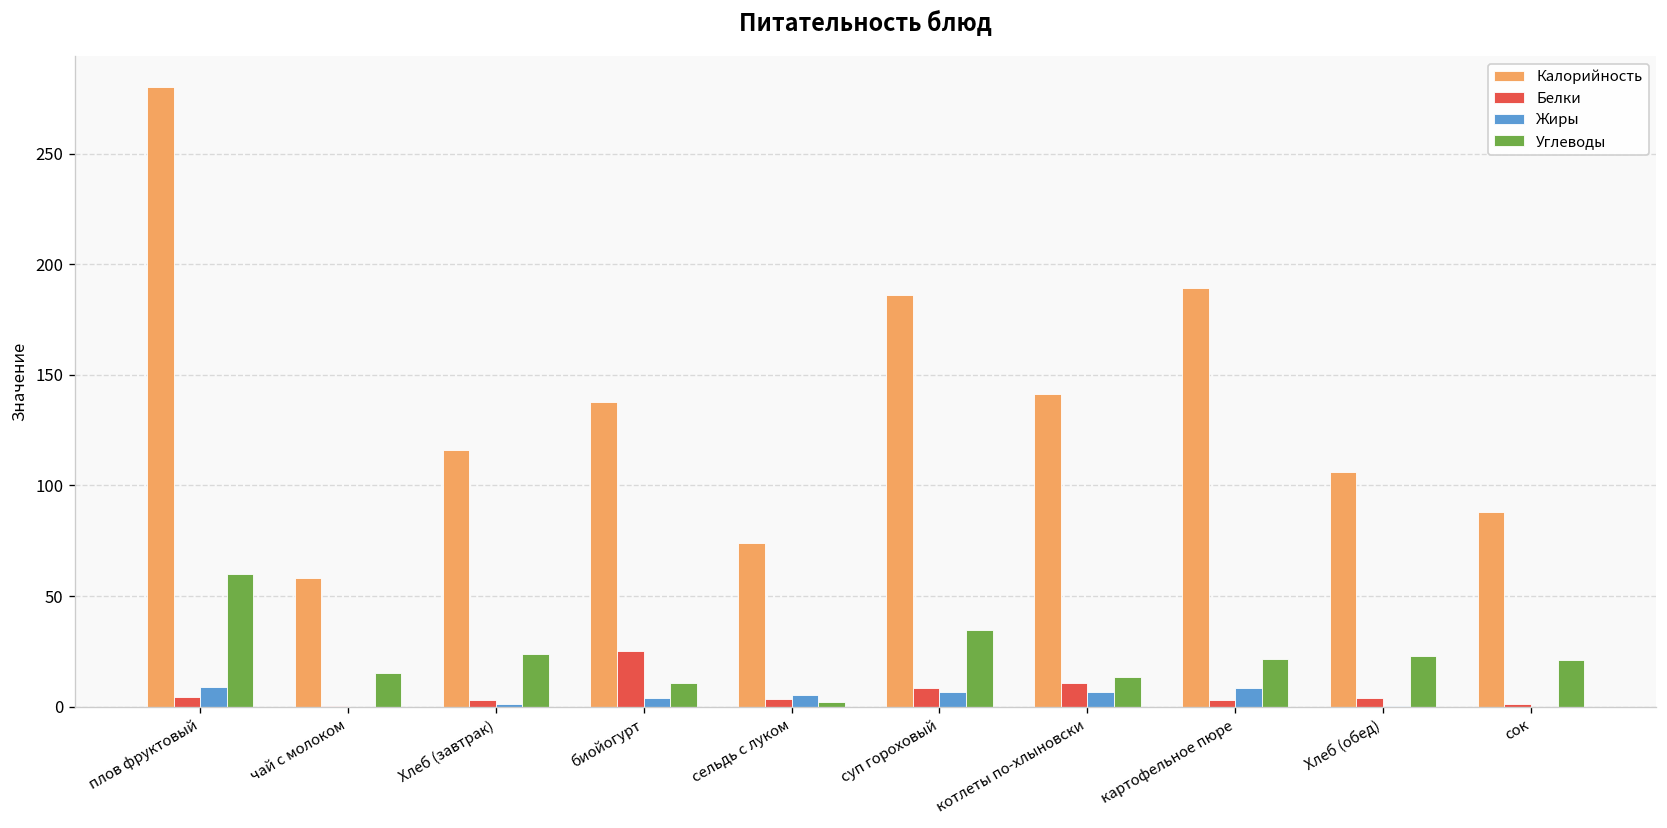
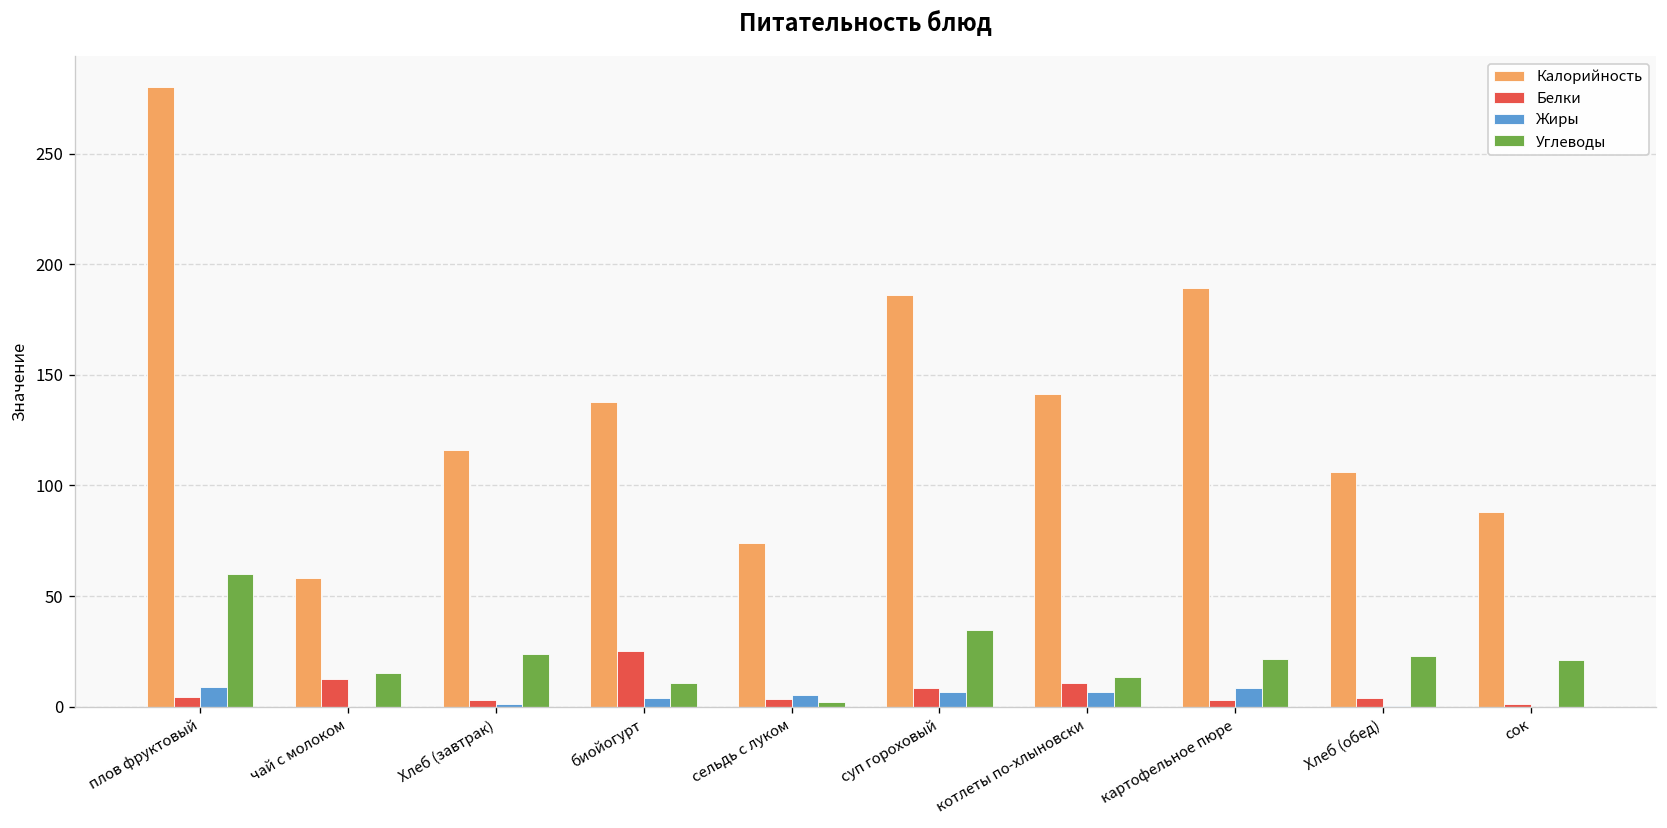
Белки, чай с молоком: 0 -> 12
